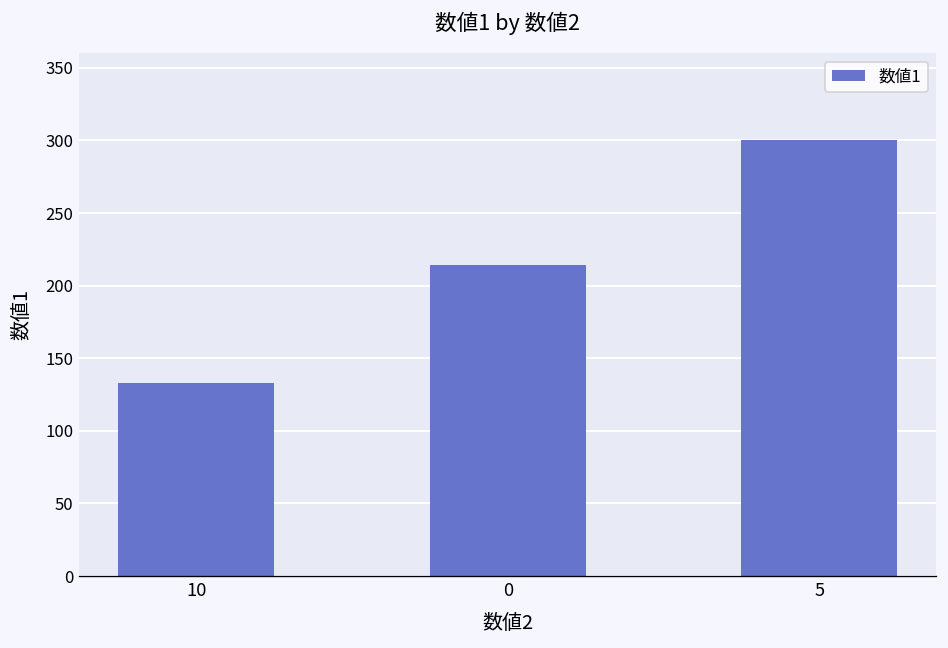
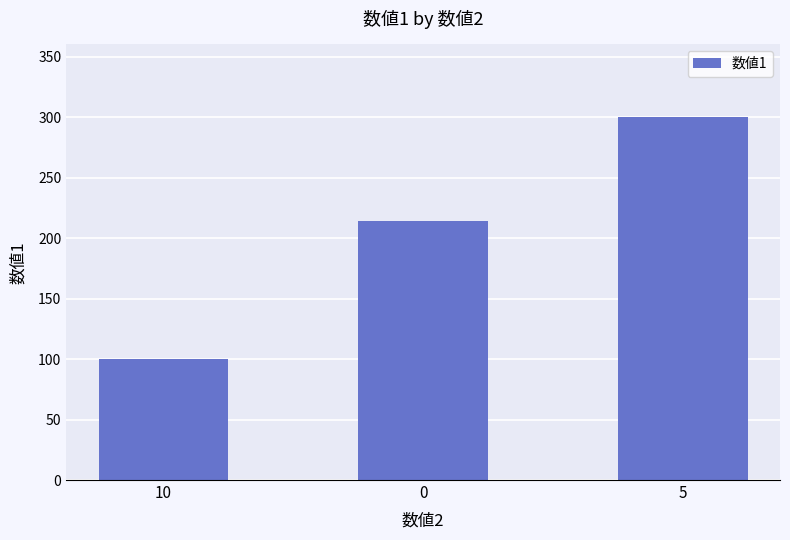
10: 133 -> 100
